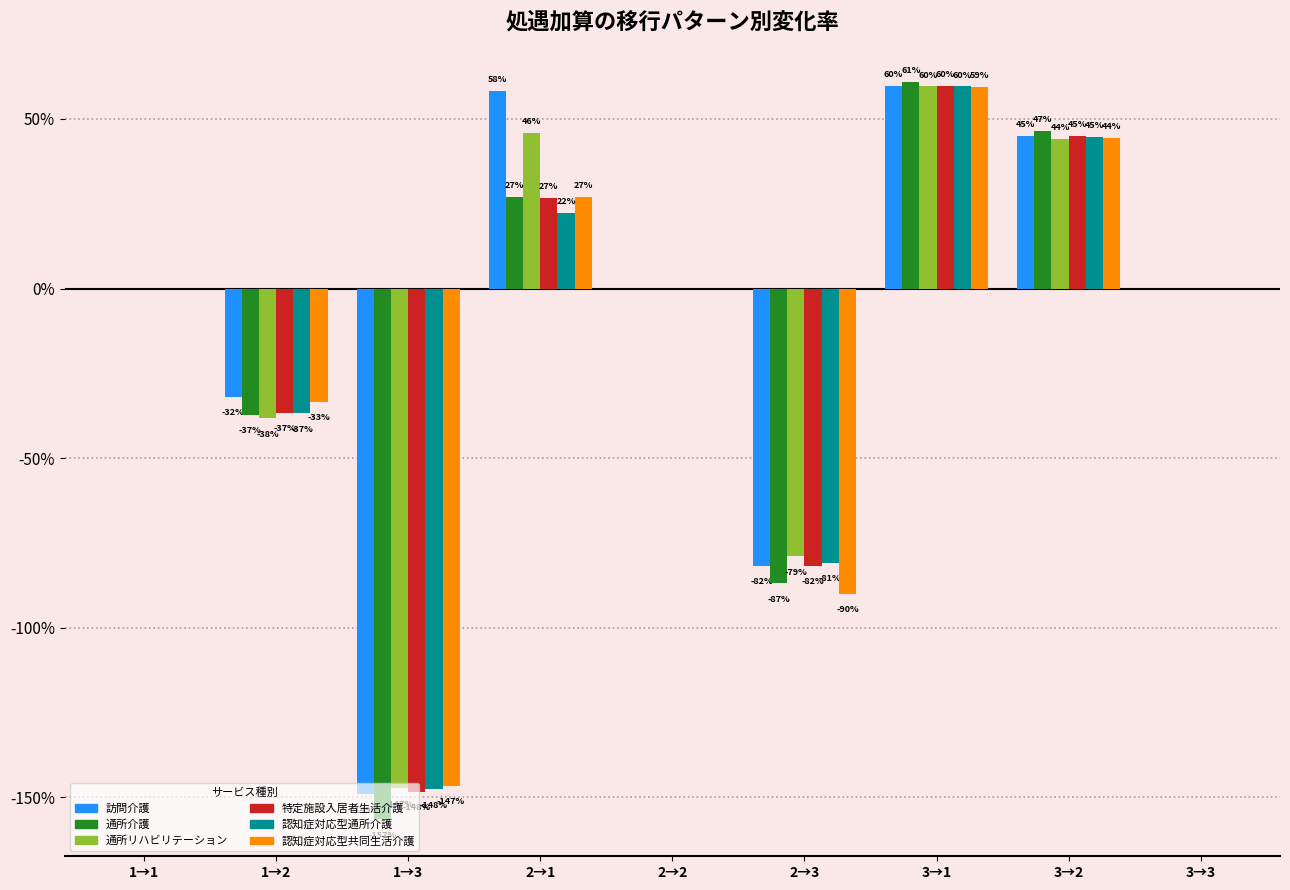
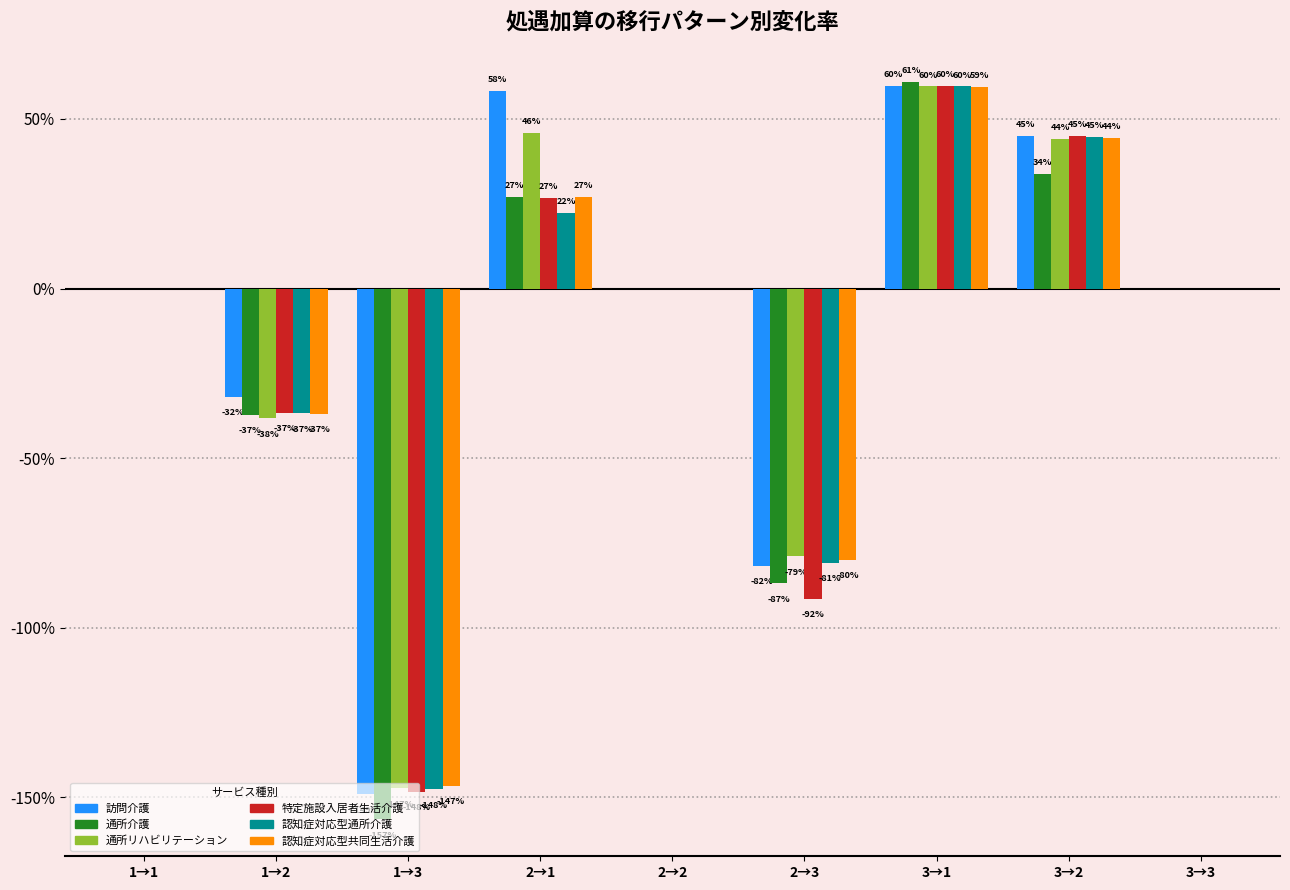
認知症対応型共同生活介護, 1→2: -33% -> -37%
特定施設入居者生活介護, 2→3: -82% -> -92%
認知症対応型共同生活介護, 2→3: -90% -> -80%
通所介護, 3→2: 47% -> 34%
